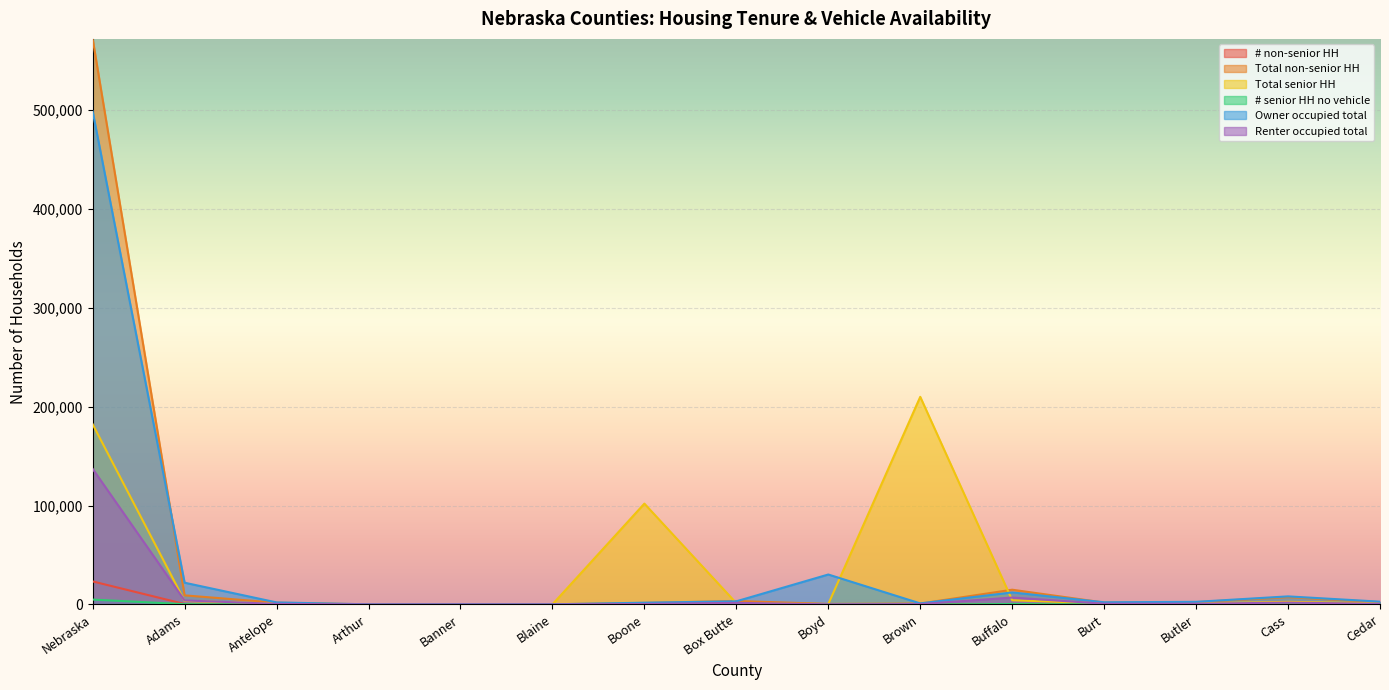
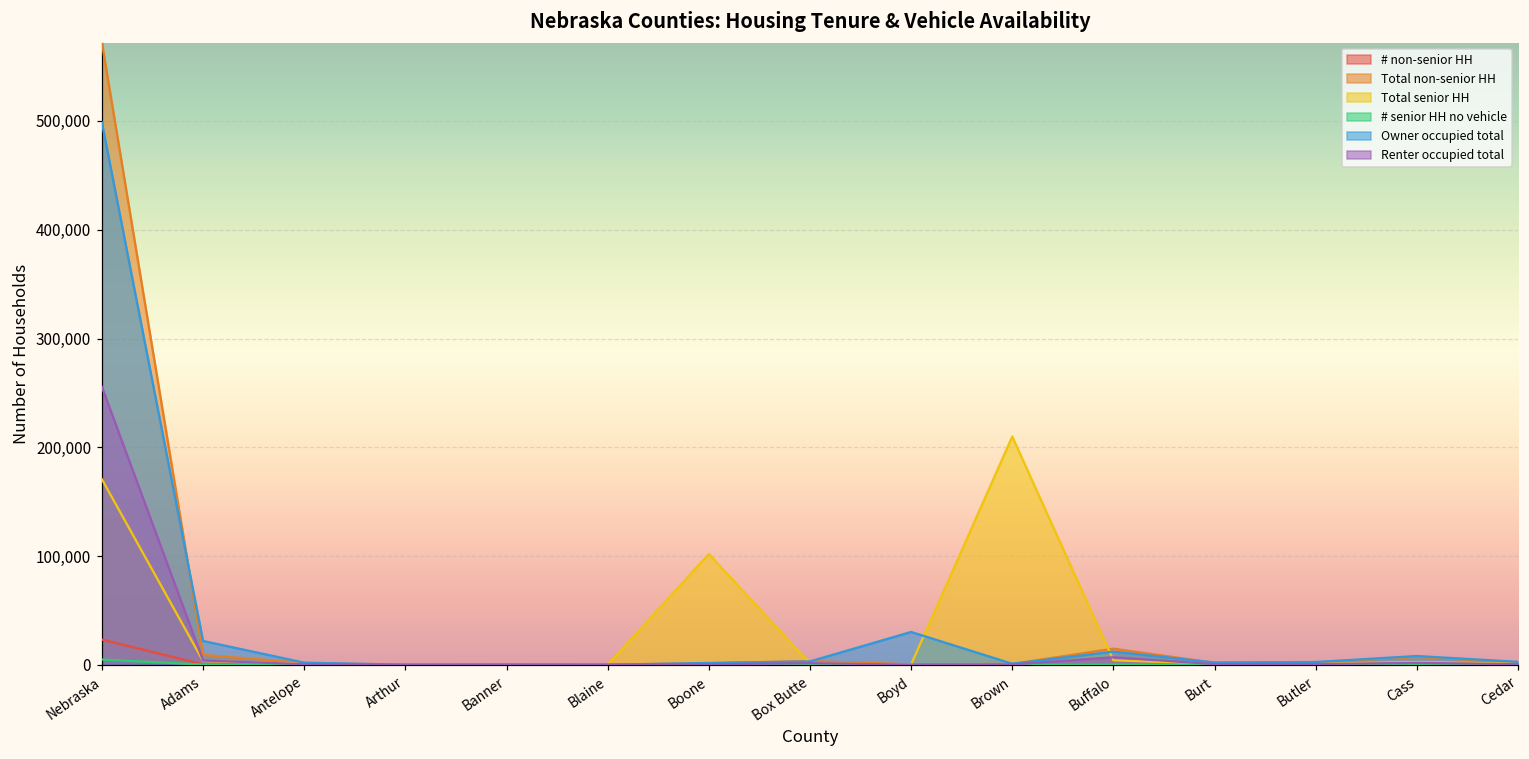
Total senior HH, Nebraska: 180,000 -> 170,000
Renter occupied total, Nebraska: 140,000 -> 260,000
